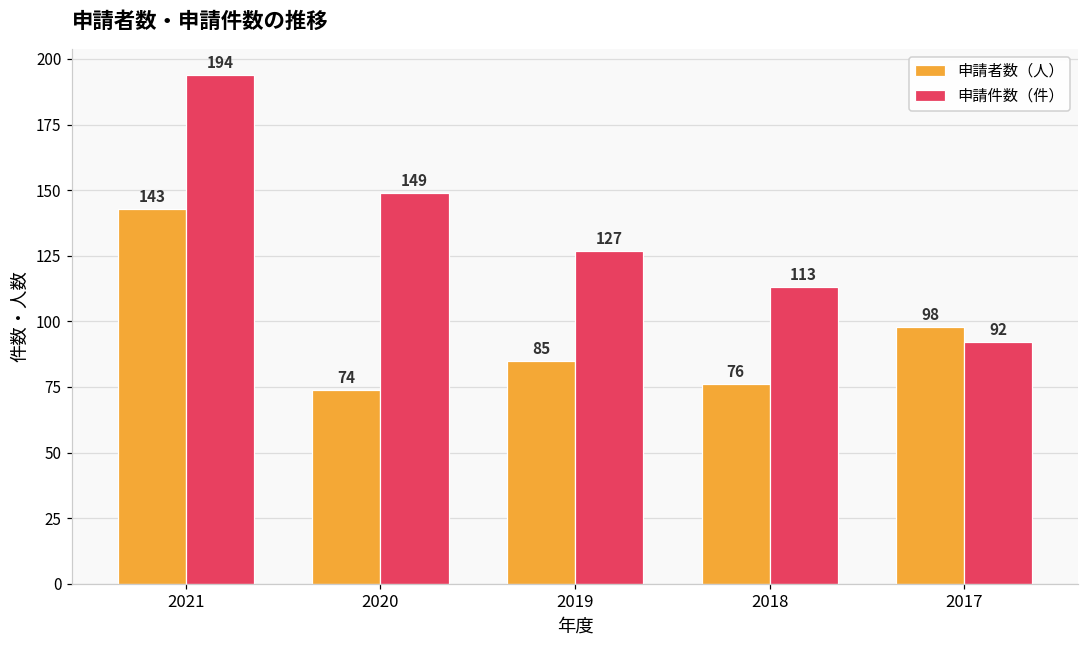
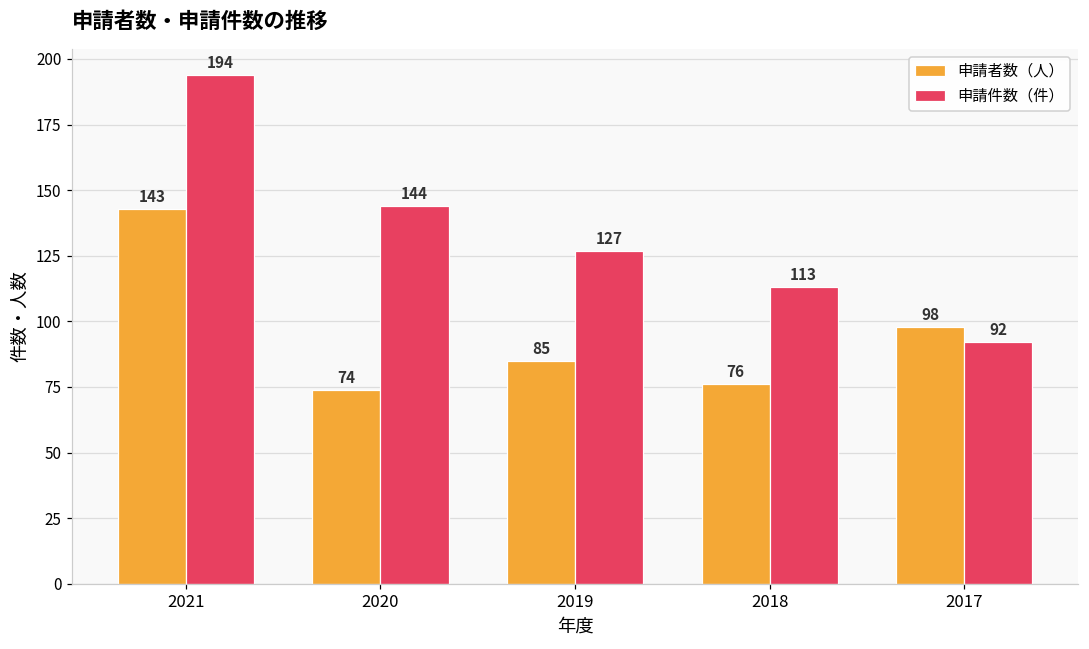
申請件数（件）, 2020: 149 -> 144
